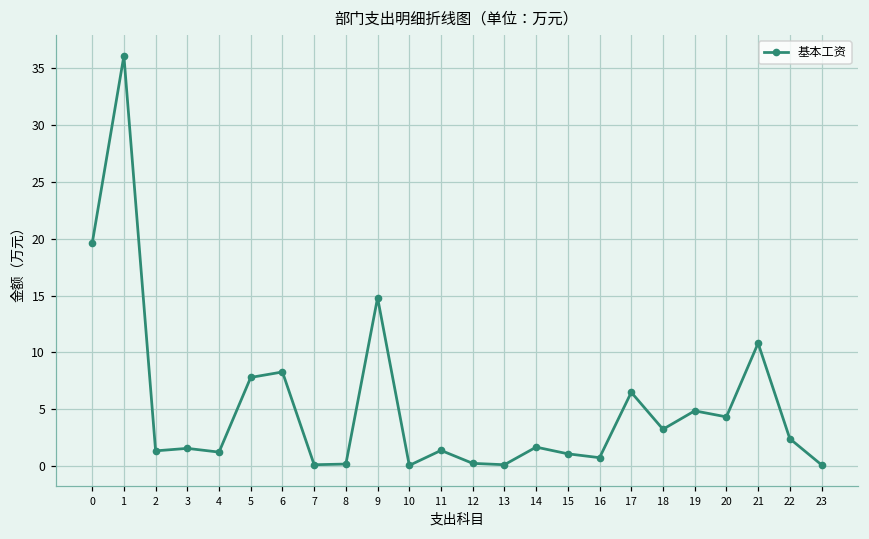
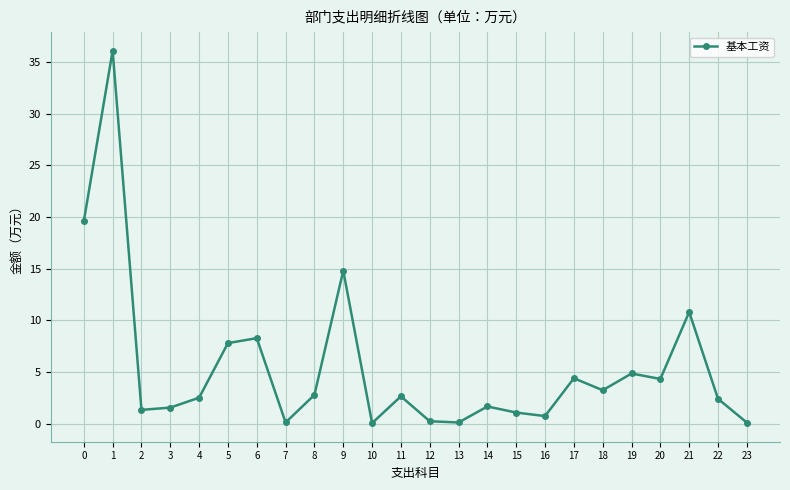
4: 1.2 -> 2.5
8: 0.2 -> 2.8
11: 1.4 -> 2.7
17: 6.5 -> 4.4
